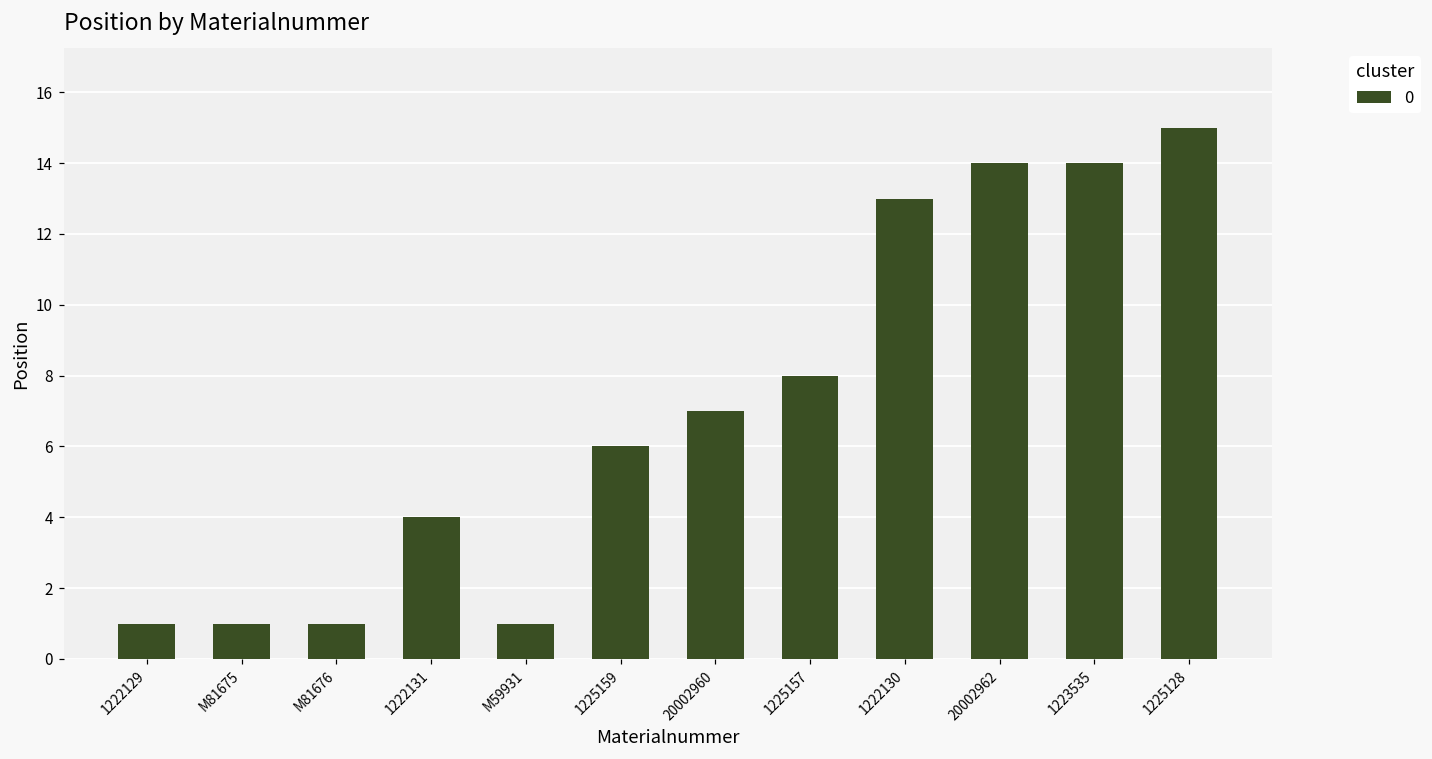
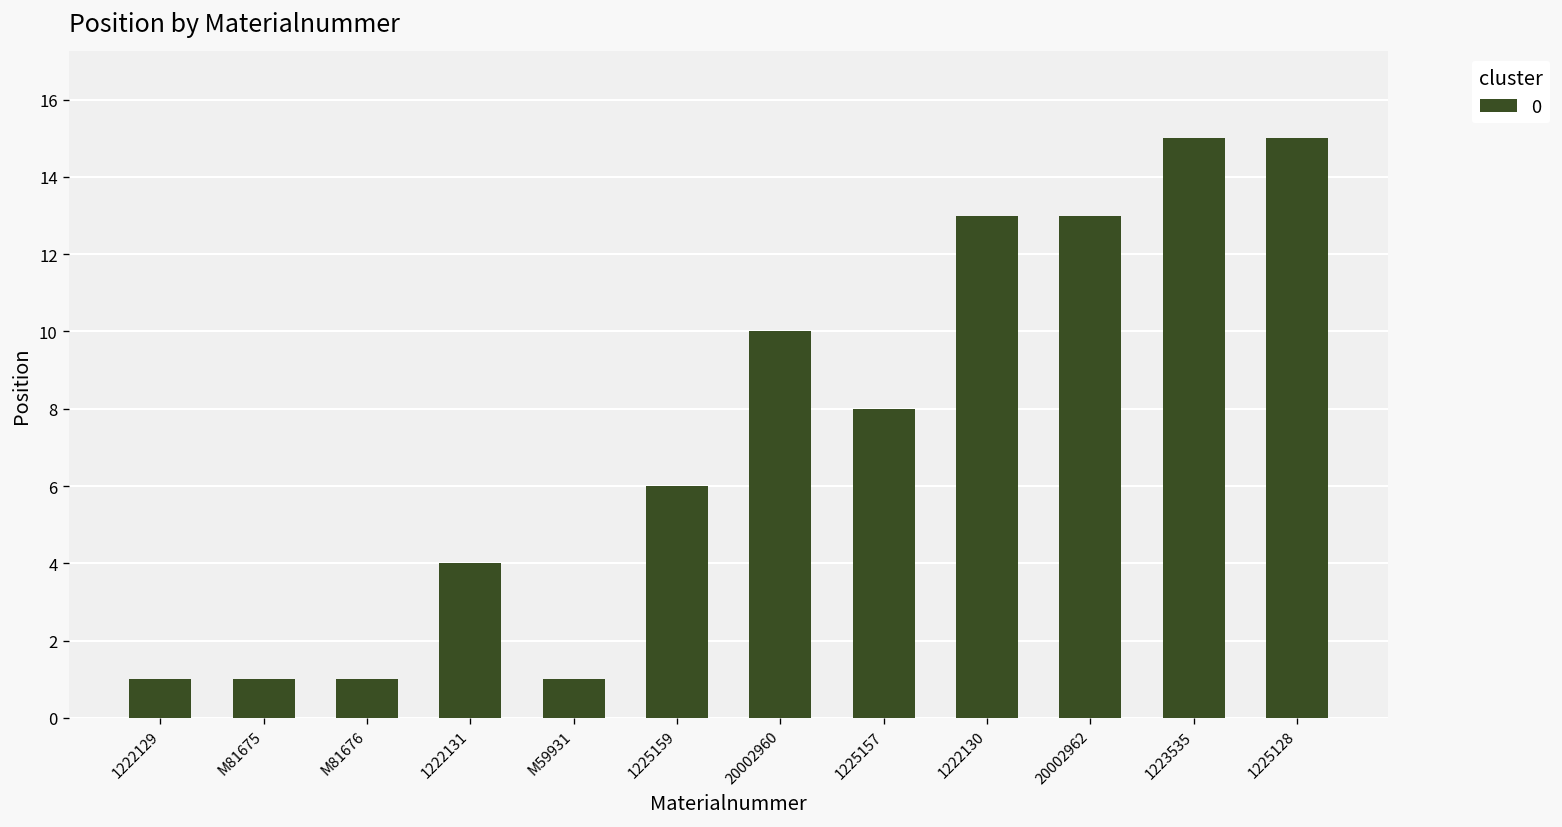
20002960: 7 -> 10
20002962: 14 -> 13
1223535: 14 -> 15
